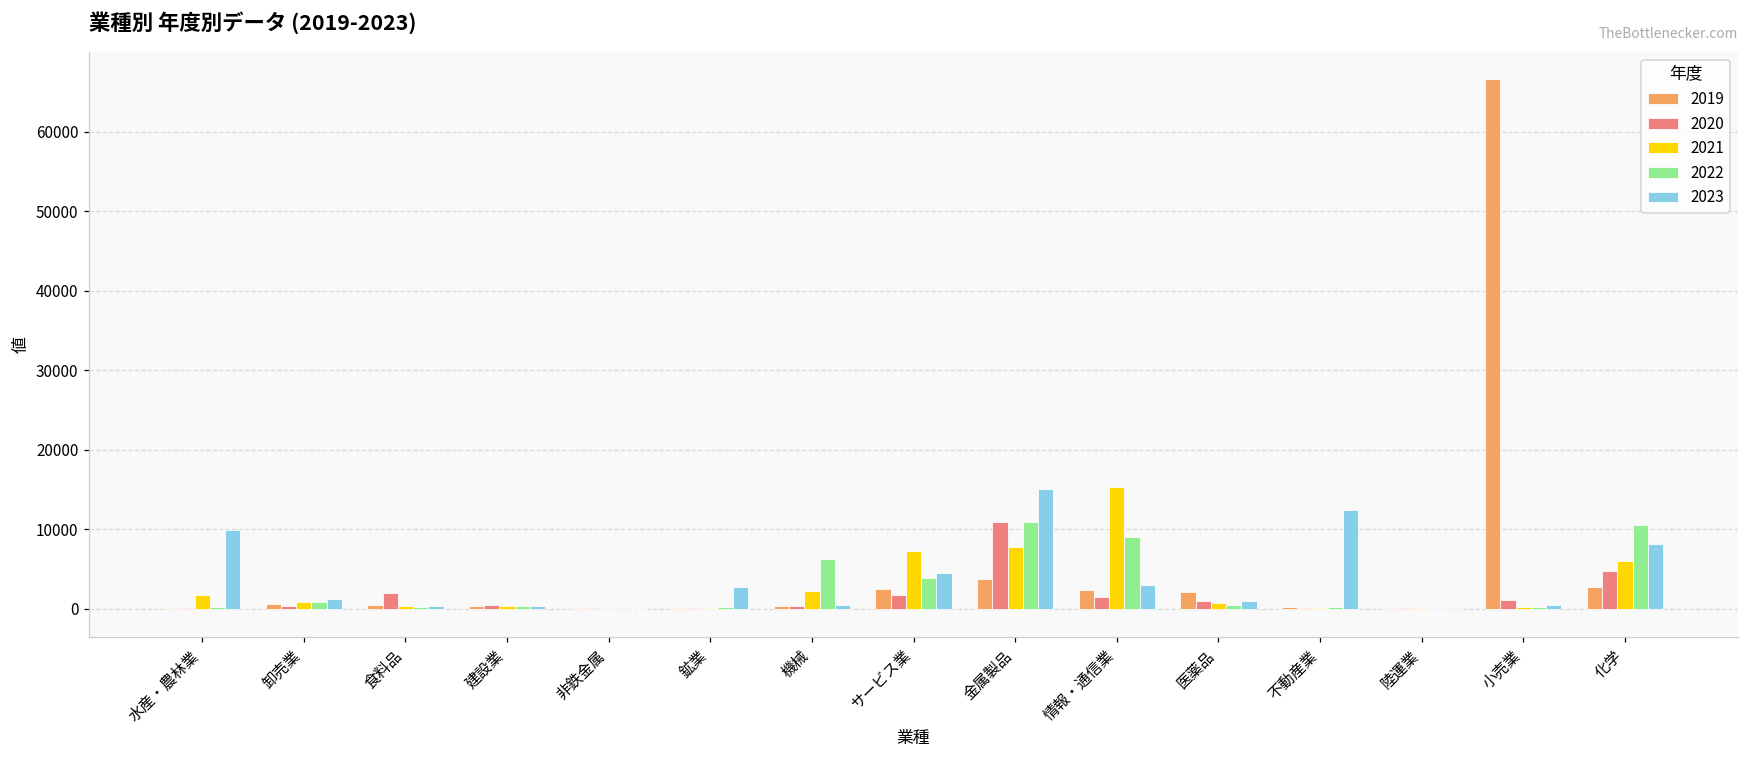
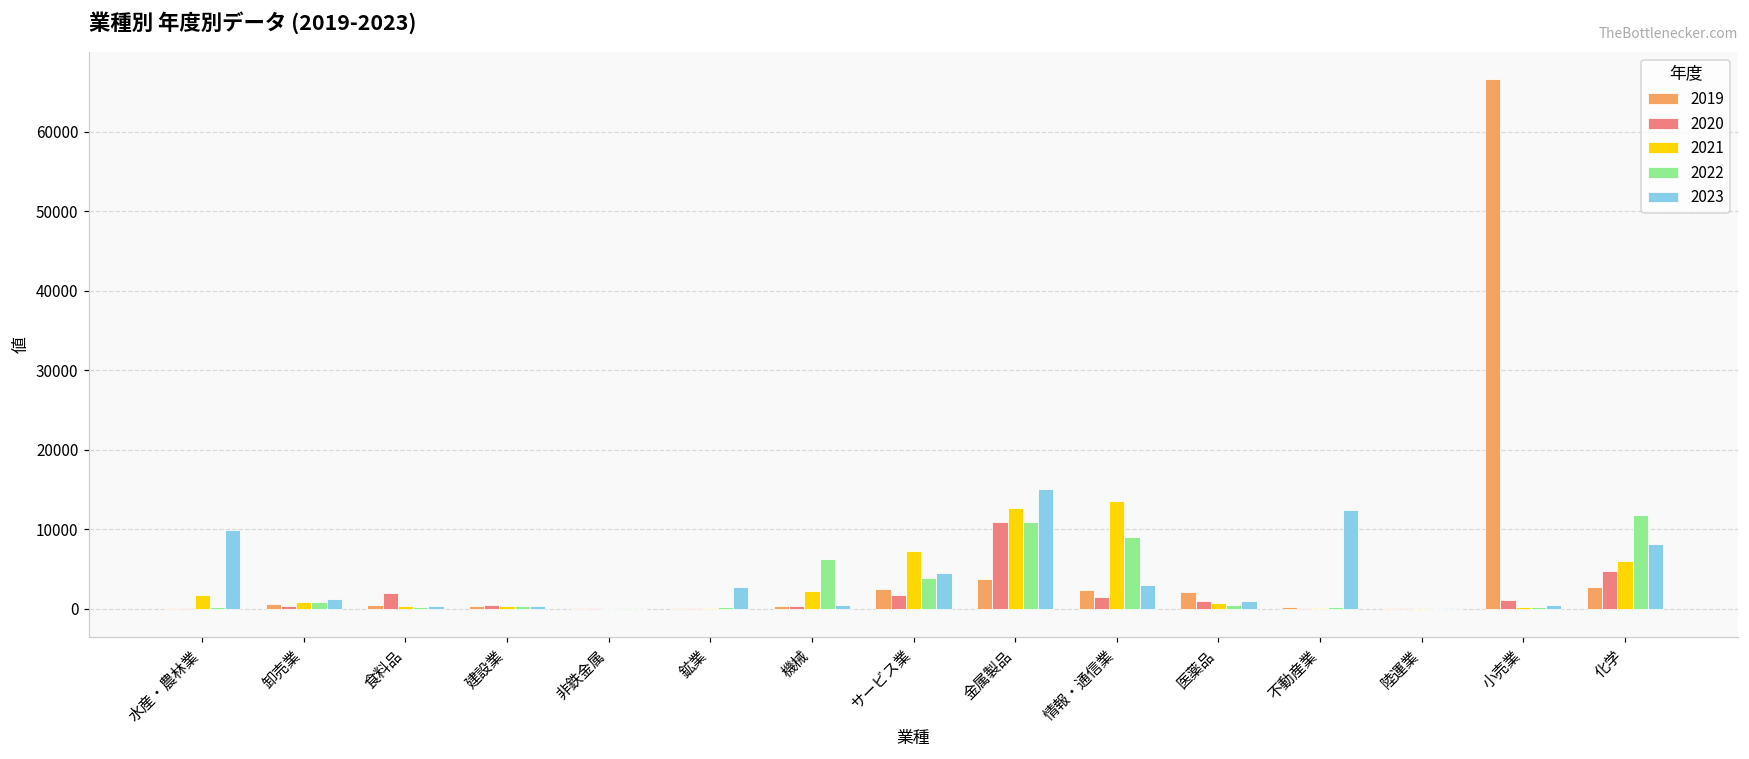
2021, 金属製品: 8000 -> 13000
2021, 情報・通信業: 15000 -> 14000
2022, 化学: 11000 -> 12000
